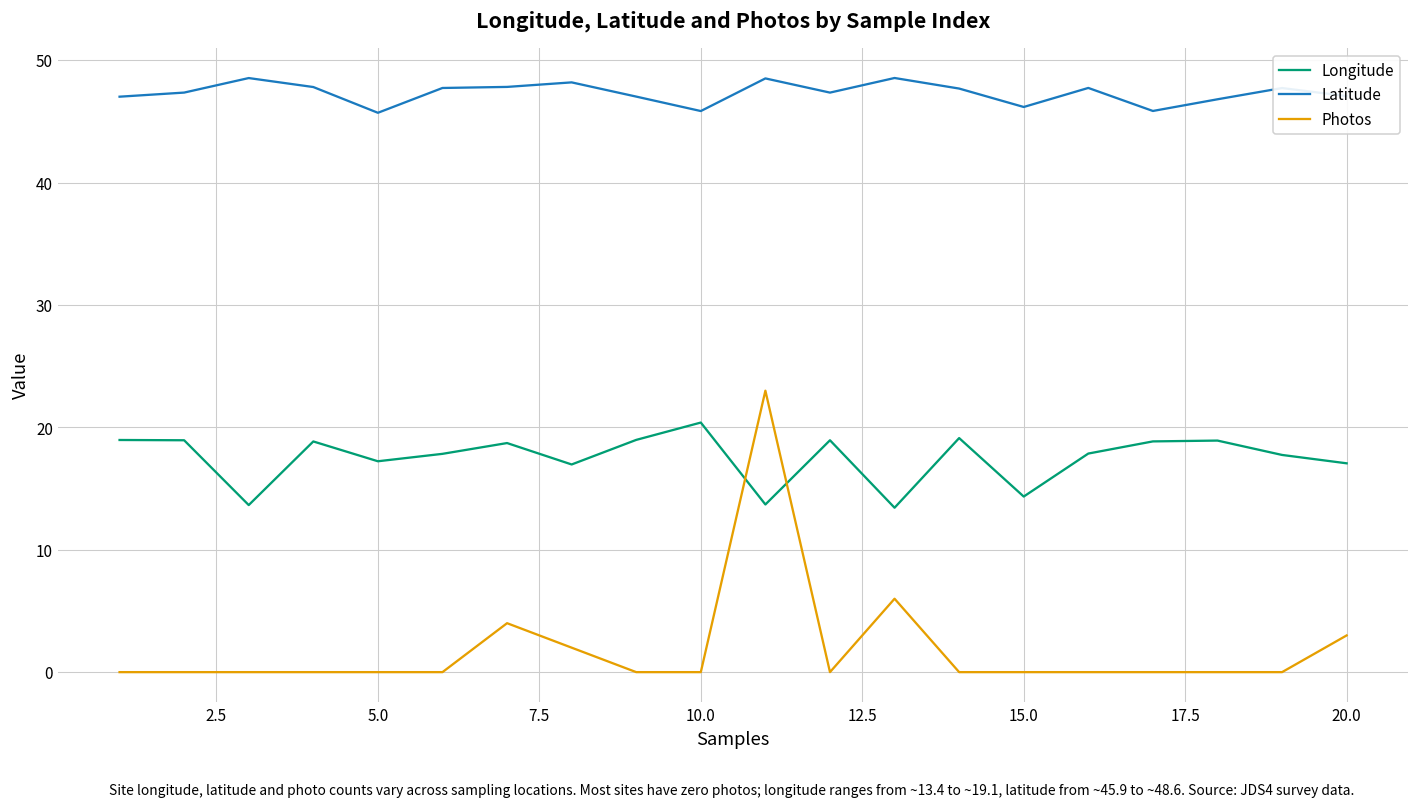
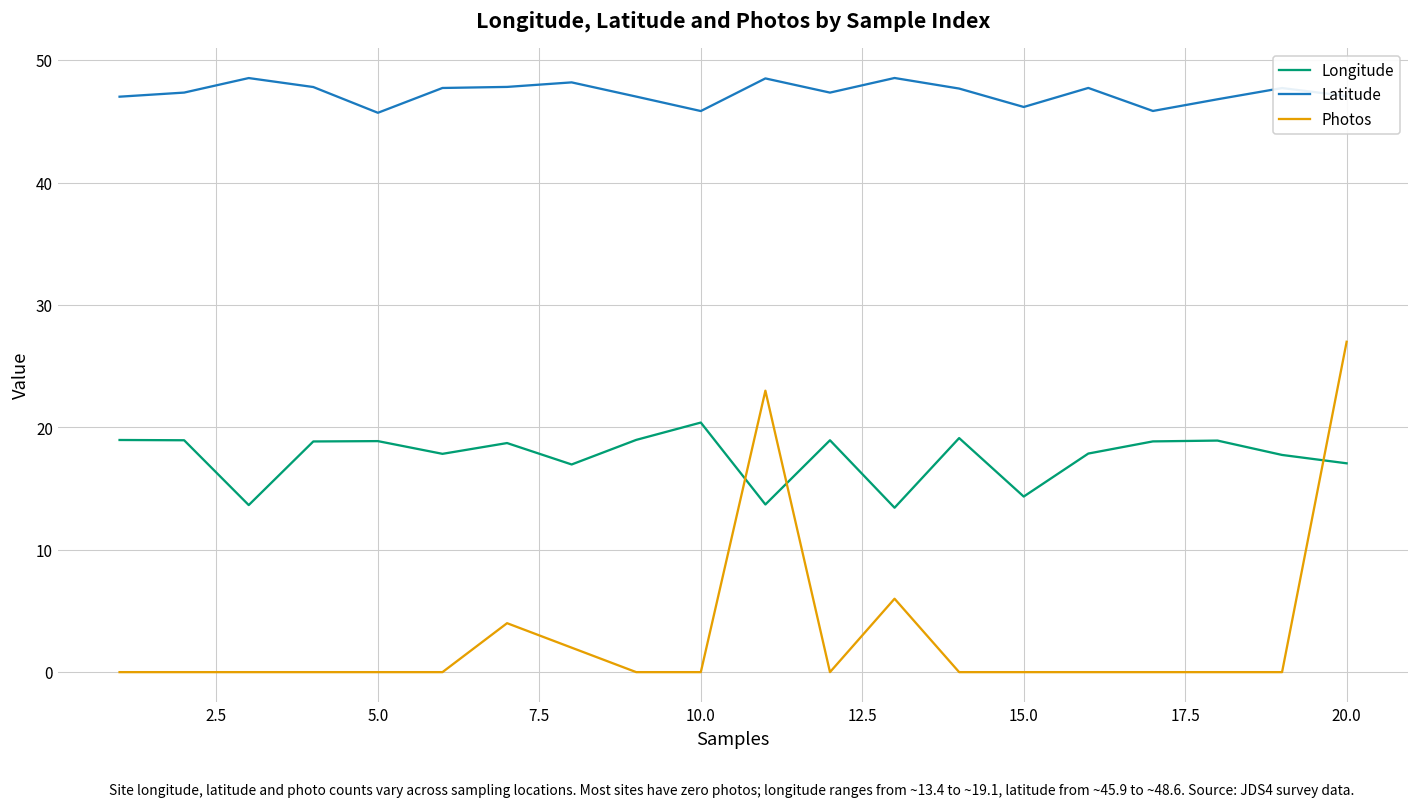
Longitude, 5.0: 17.2 -> 18.9
Photos, 20.0: 3 -> 27
